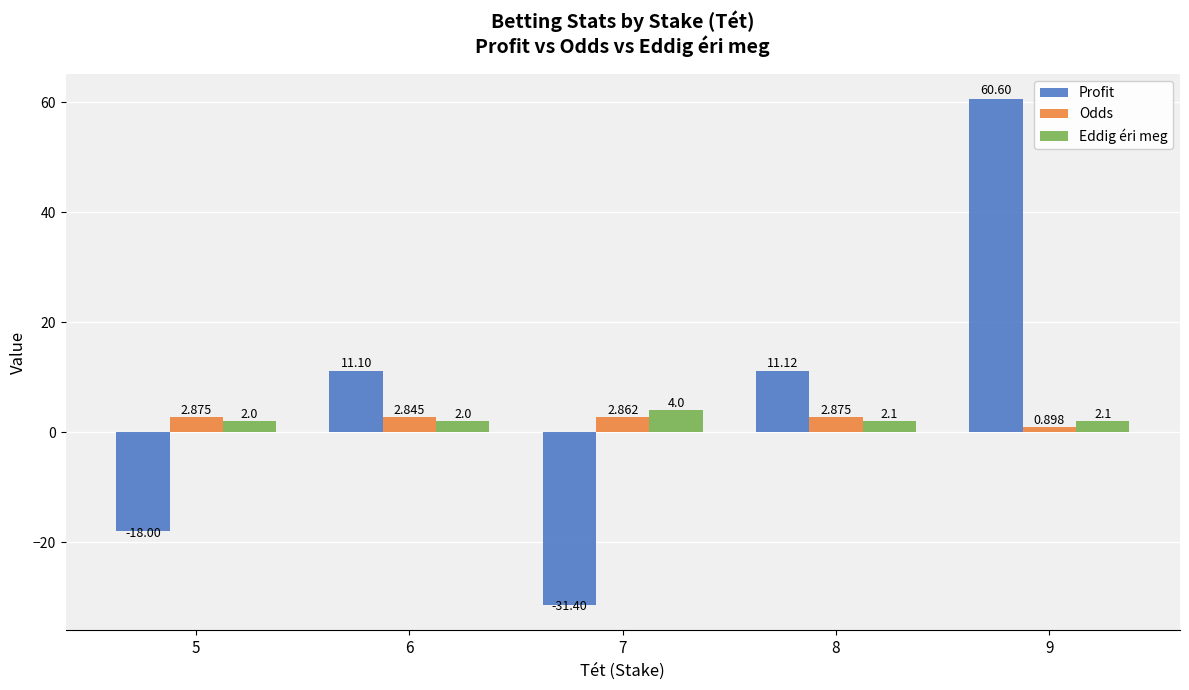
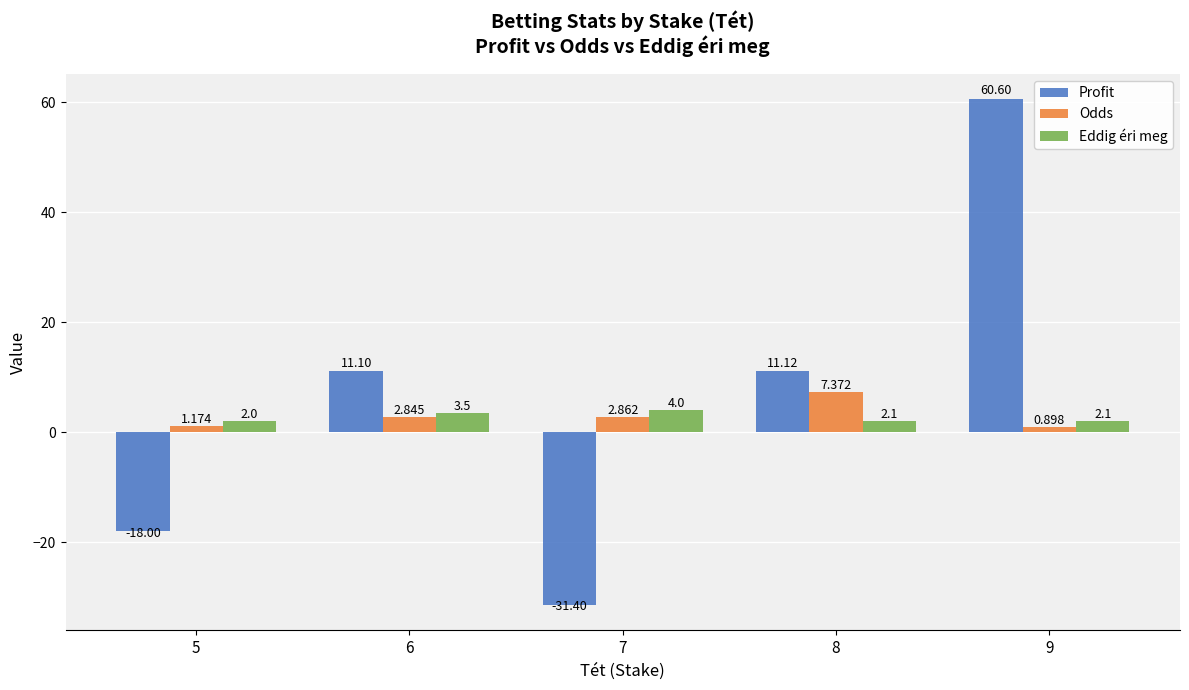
Odds, 5: 2.875 -> 1.174
Eddig éri meg, 6: 2.0 -> 3.5
Odds, 8: 2.875 -> 7.372
